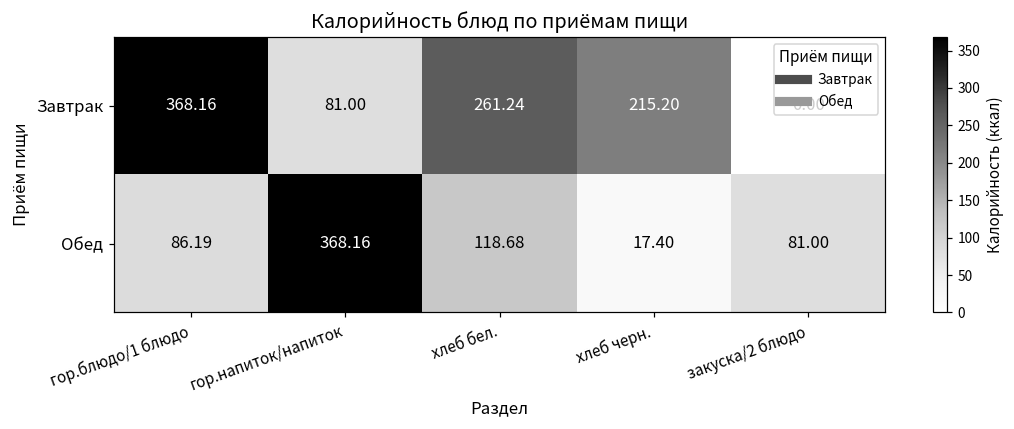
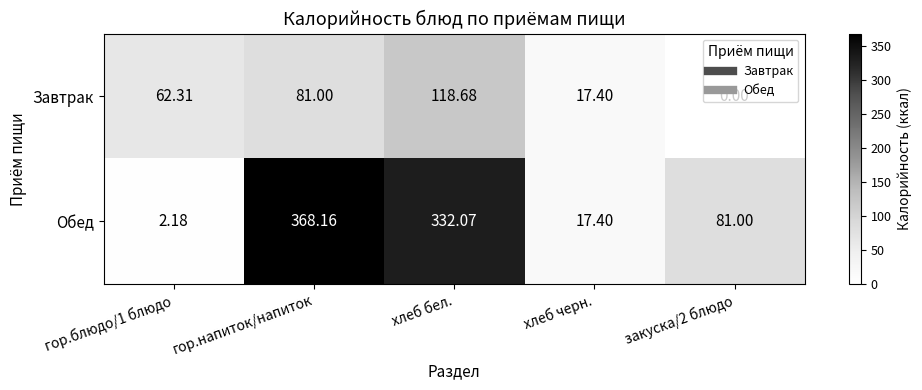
Завтрак, гор.блюдо/1 блюдо: 368.16 -> 62.31
Завтрак, хлеб бел.: 261.24 -> 118.68
Завтрак, хлеб черн.: 215.20 -> 17.40
Обед, гор.блюдо/1 блюдо: 86.19 -> 2.18
Обед, хлеб бел.: 118.68 -> 332.07
